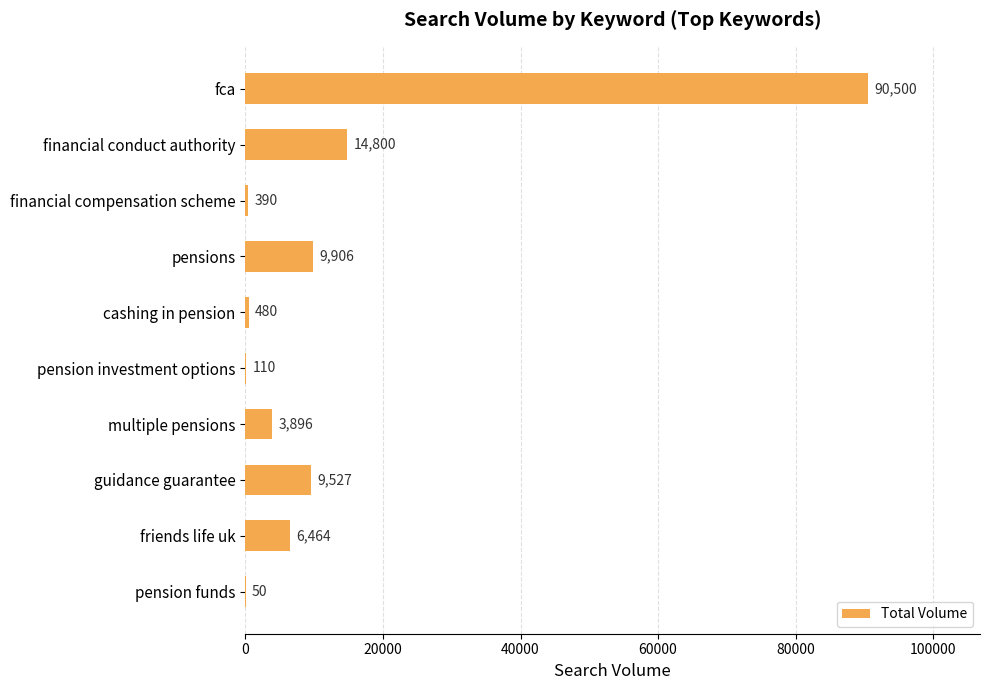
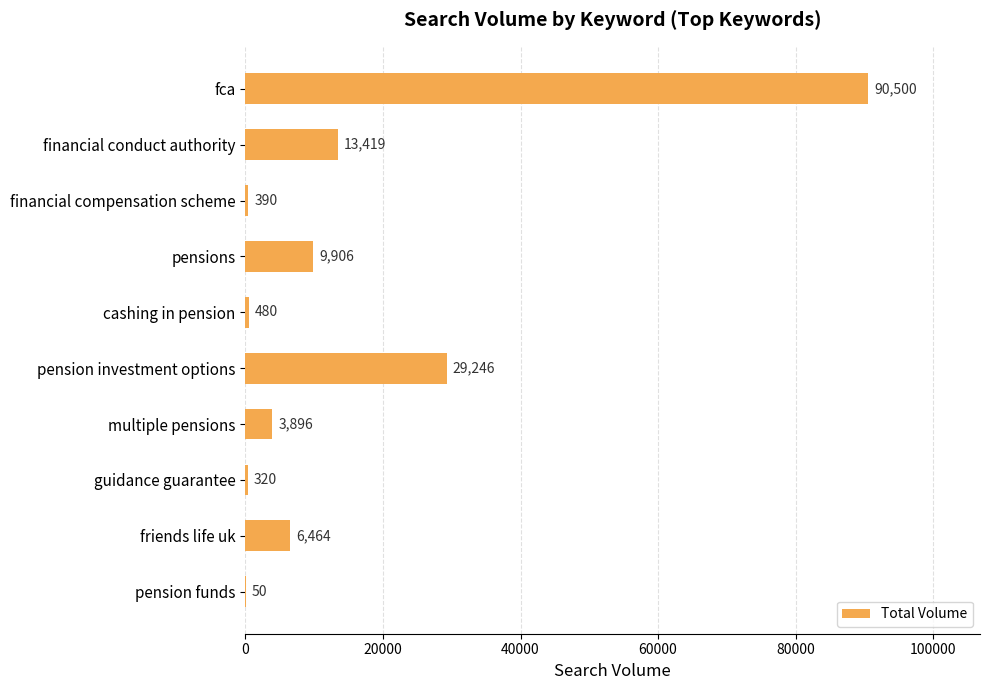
financial conduct authority: 14,800 -> 13,419
pension investment options: 110 -> 29,246
guidance guarantee: 9,527 -> 320
